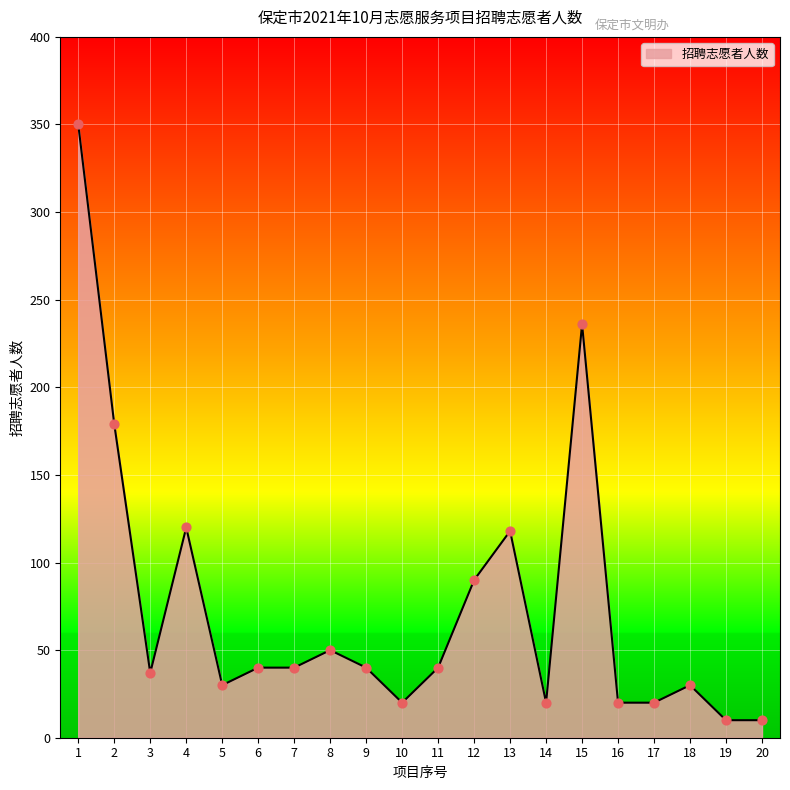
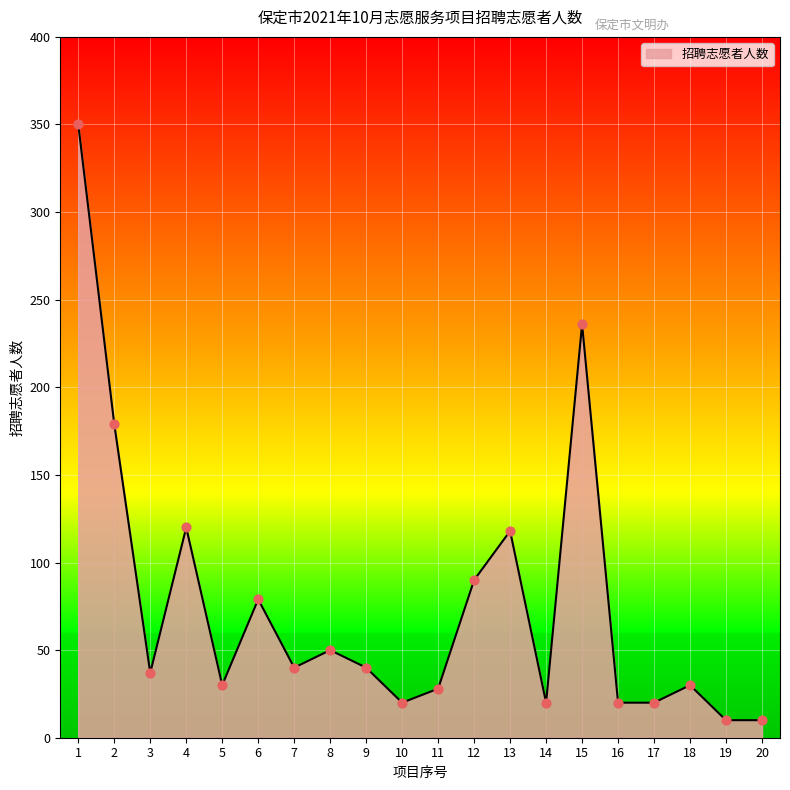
6: 40 -> 79
11: 40 -> 28
